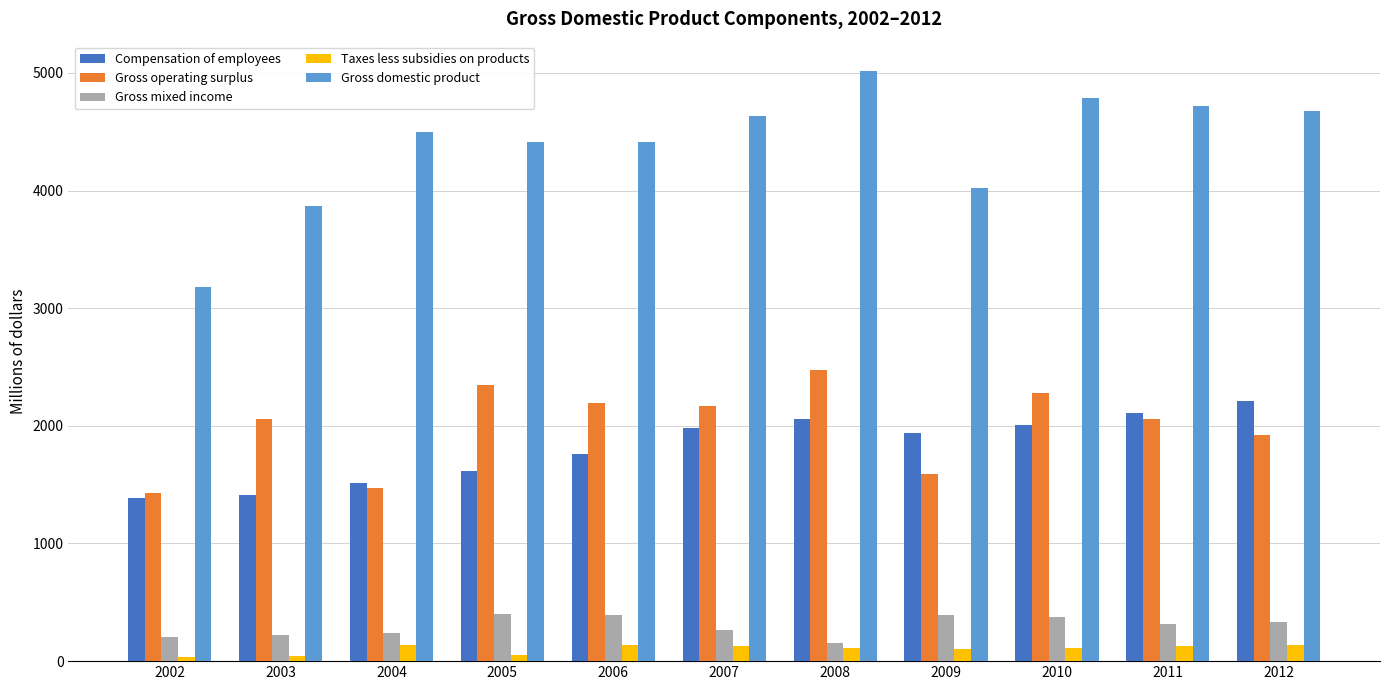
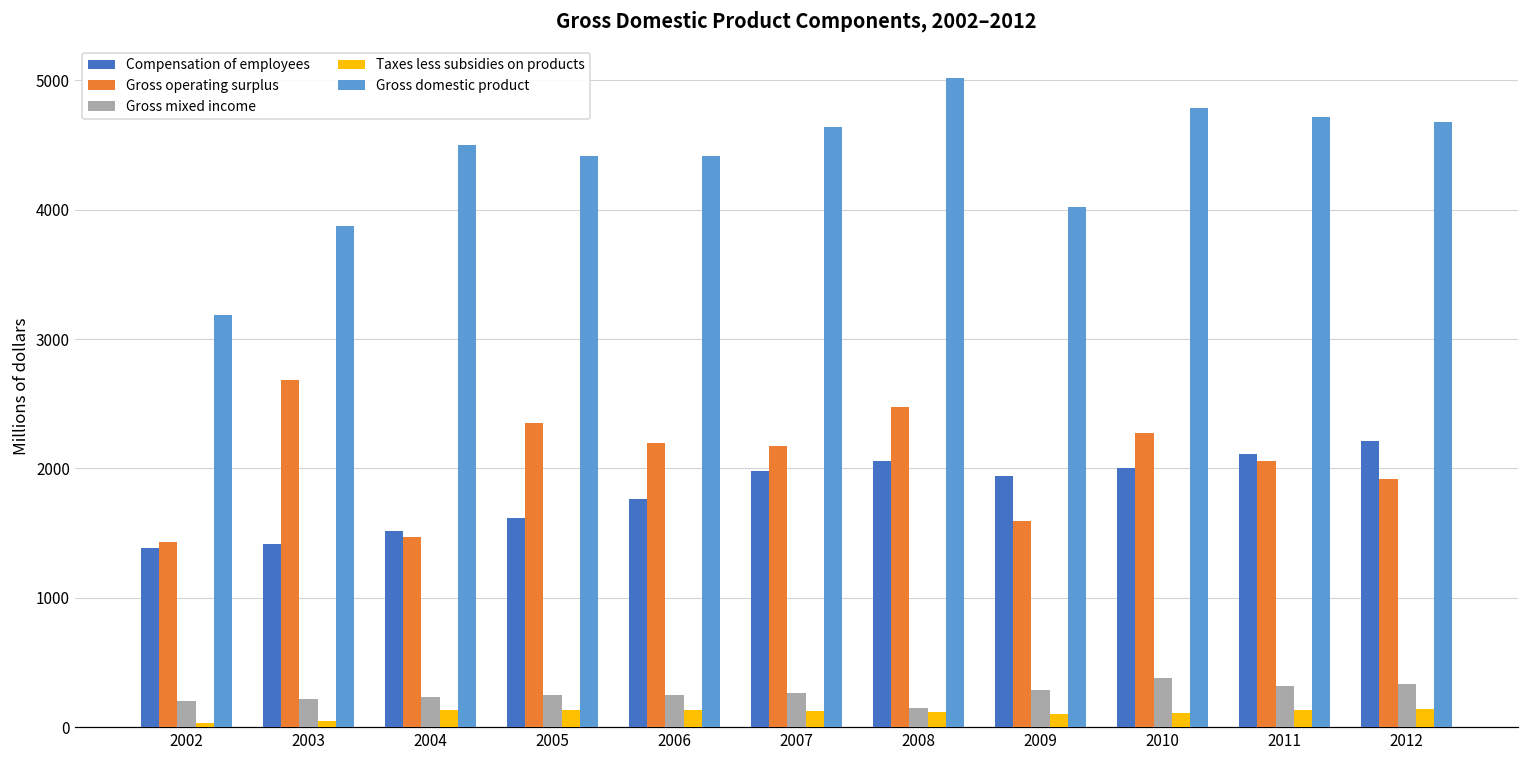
Gross operating surplus, 2003: 2060 -> 2680
Gross mixed income, 2005: 400 -> 250
Taxes less subsidies on products, 2005: 50 -> 130
Gross mixed income, 2006: 390 -> 250
Gross mixed income, 2009: 390 -> 290
